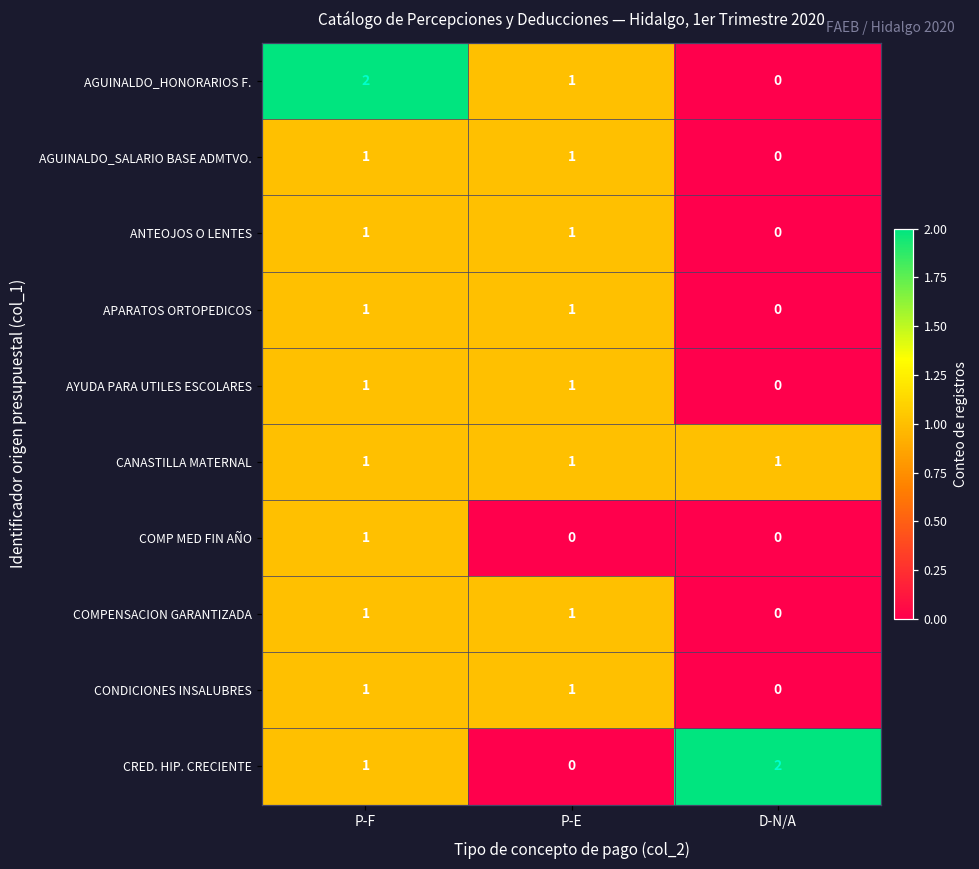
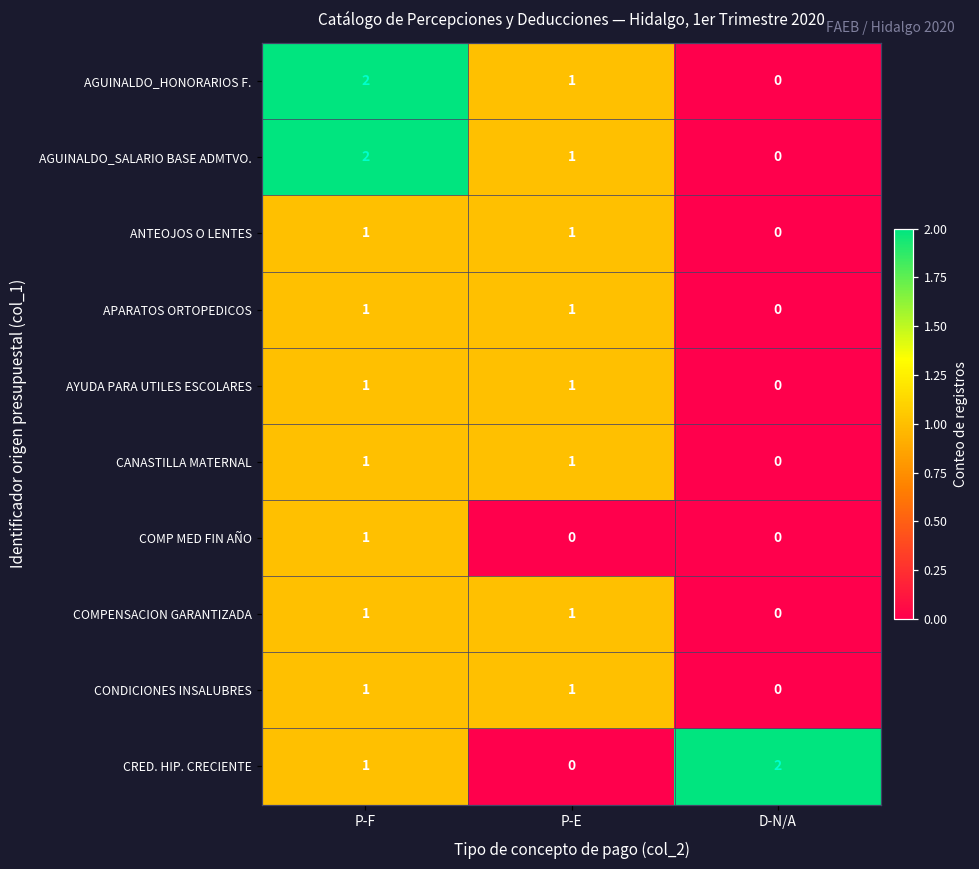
AGUINALDO_SALARIO BASE ADMTVO., P-F: 1 -> 2
CANASTILLA MATERNAL, D-N/A: 1 -> 0
